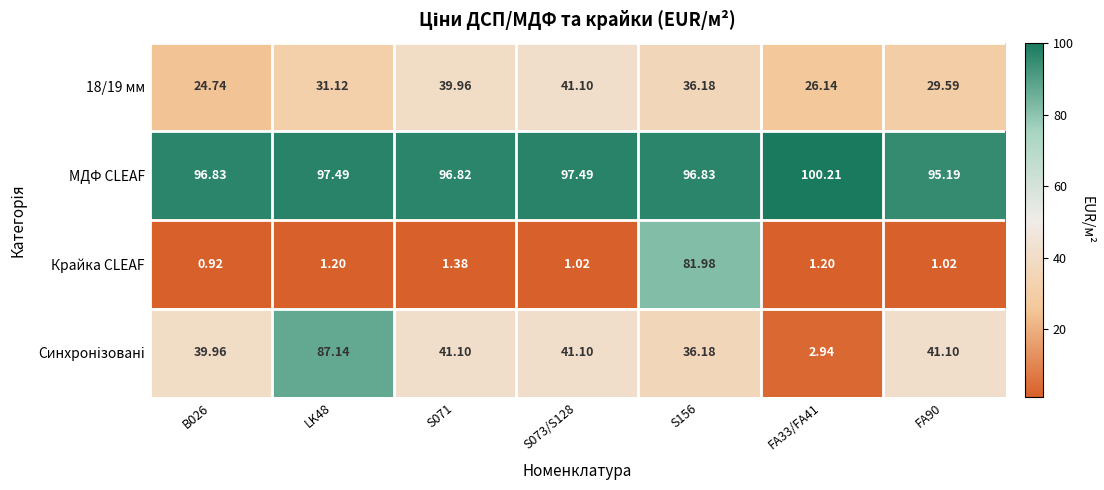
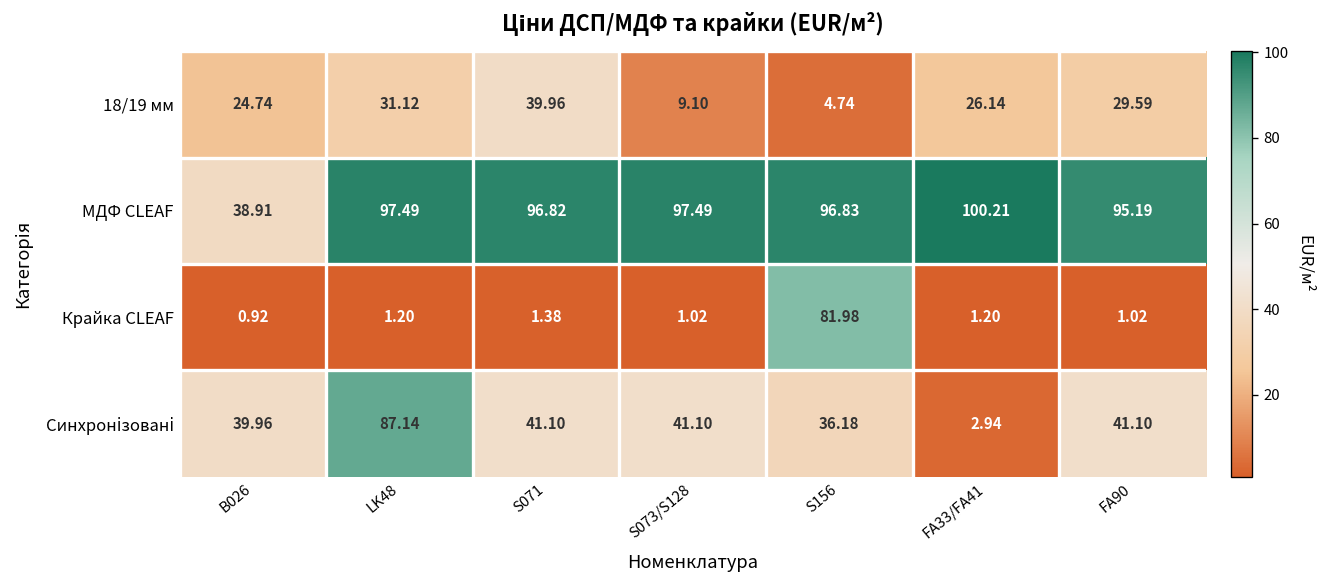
18/19 мм, S073/S128: 41.10 -> 9.10
18/19 мм, S156: 36.18 -> 4.74
МДФ CLEAF, B026: 96.83 -> 38.91
